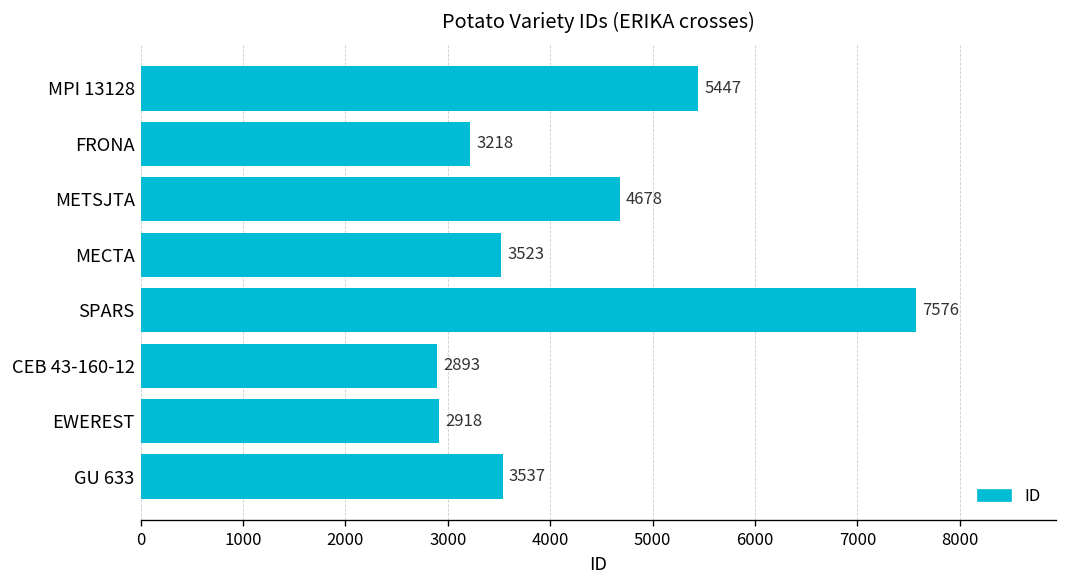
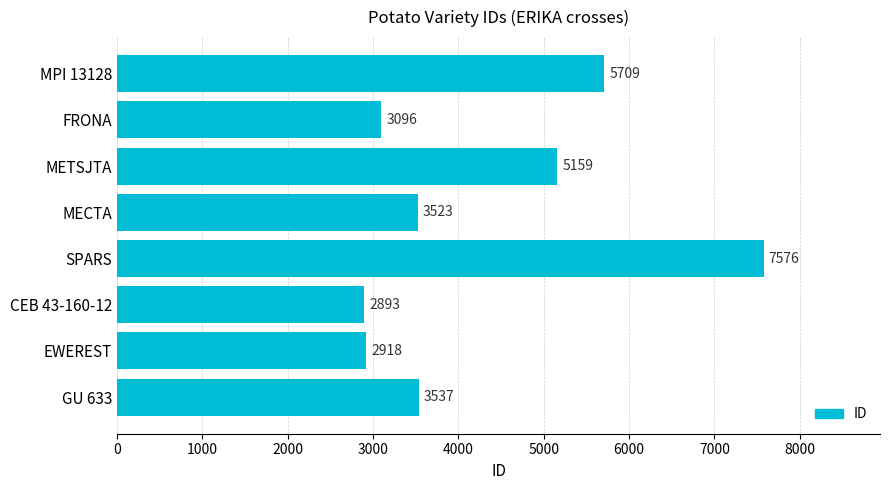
MPI 13128: 5447 -> 5709
FRONA: 3218 -> 3096
METSJTA: 4678 -> 5159
